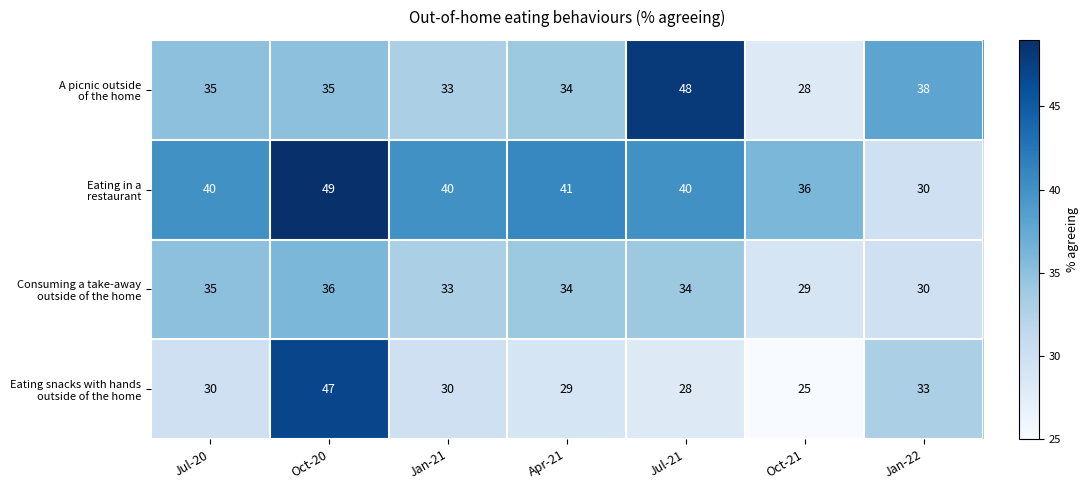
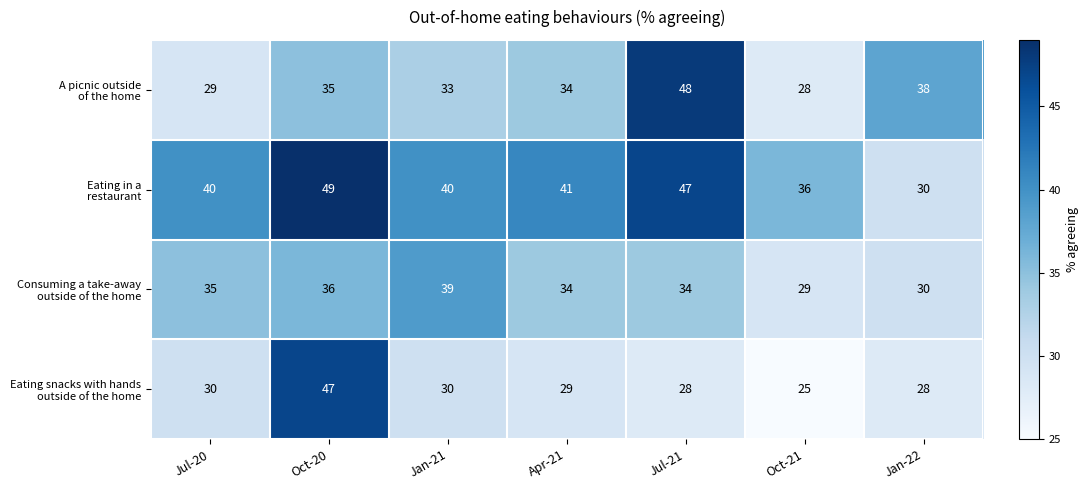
A picnic outside of the home, Jul-20: 35 -> 29
Eating in a restaurant, Jul-21: 40 -> 47
Consuming a take-away outside of the home, Jan-21: 33 -> 39
Eating snacks with hands outside of the home, Jan-22: 33 -> 28
